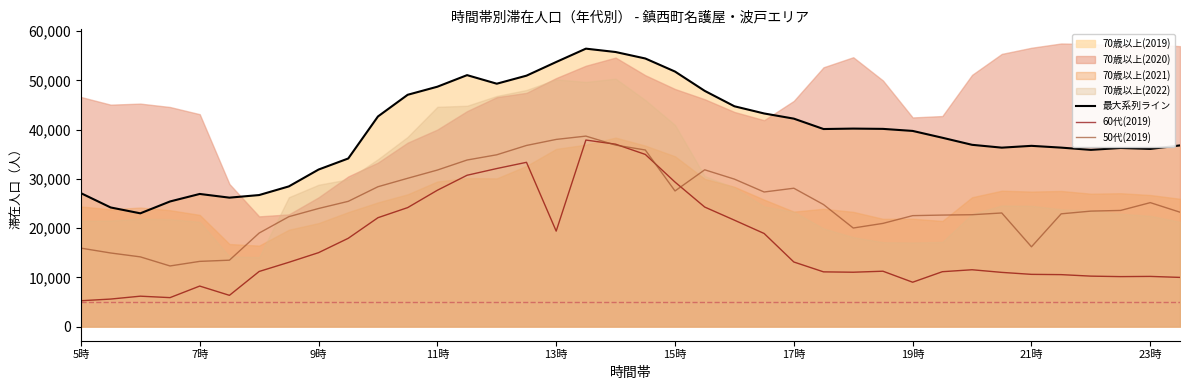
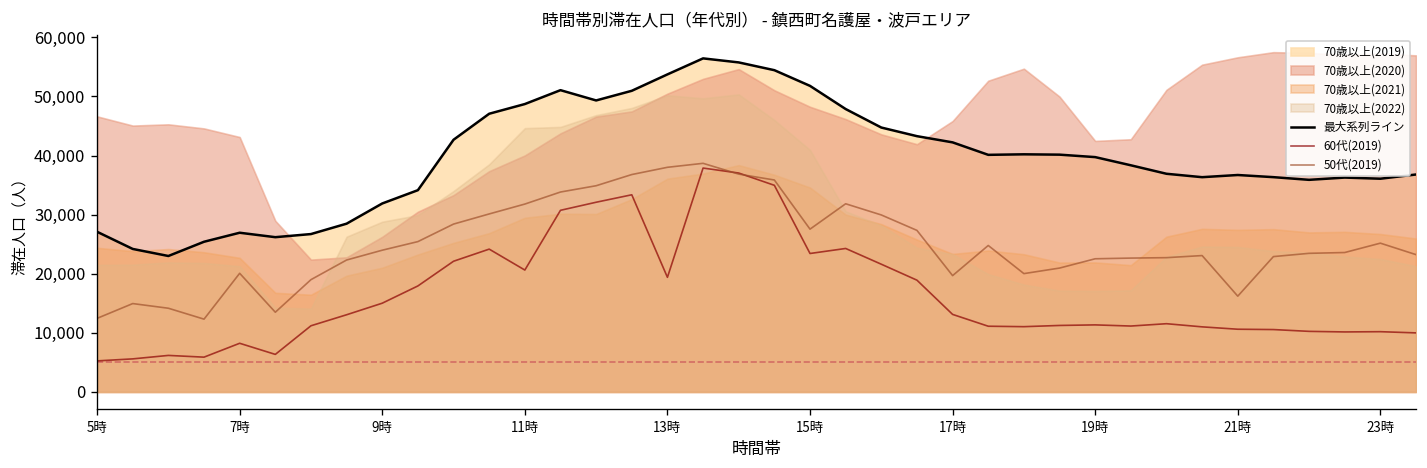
50代(2019), 5時: 16,000 -> 12,000
50代(2019), 7時: 13,000 -> 20,000
60代(2019), 11時: 28,000 -> 21,000
60代(2019), 15時: 29,000 -> 23,000
50代(2019), 17時: 28,000 -> 20,000
60代(2019), 19時: 9,000 -> 11,000
